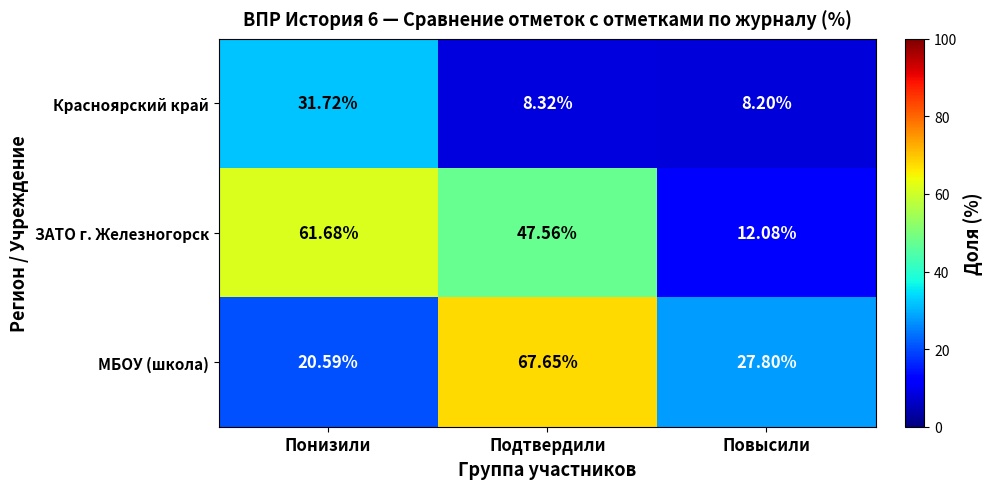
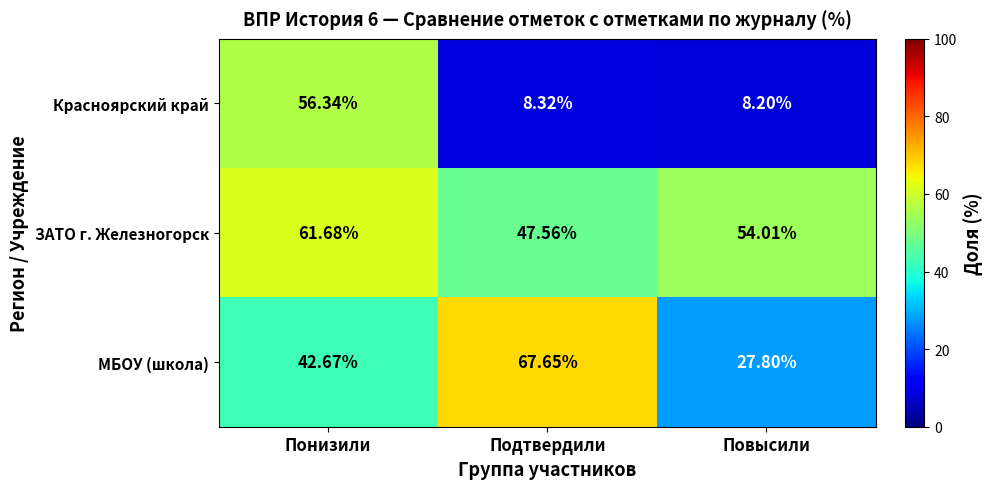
Красноярский край, Понизили: 31.72% -> 56.34%
ЗАТО г. Железногорск, Повысили: 12.08% -> 54.01%
МБОУ (школа), Понизили: 20.59% -> 42.67%
